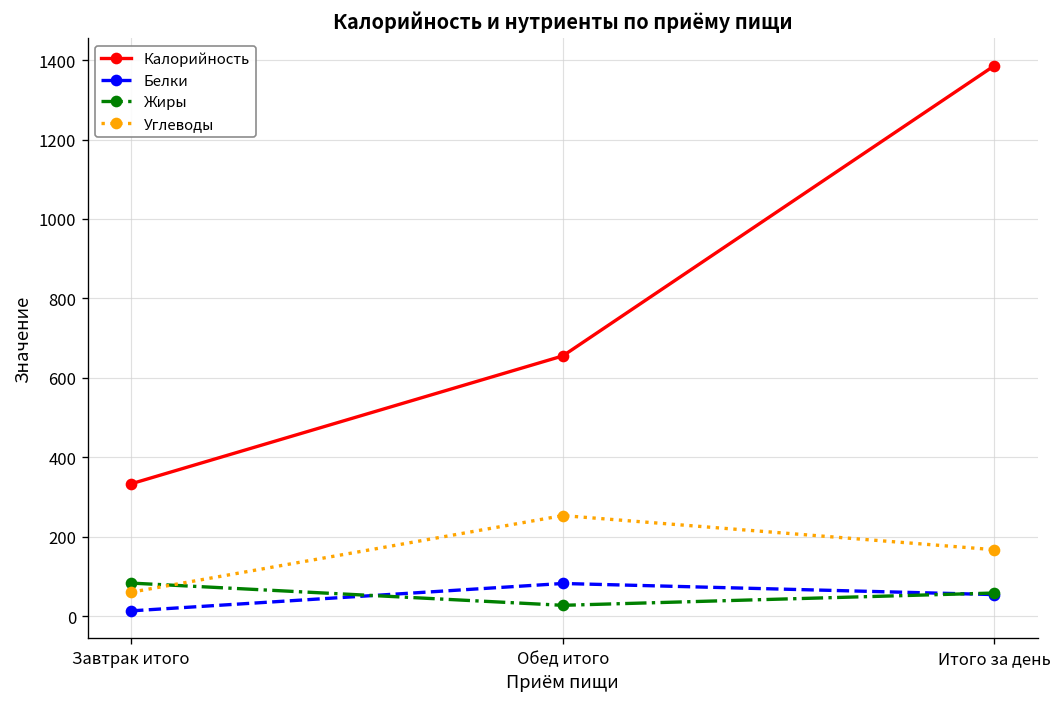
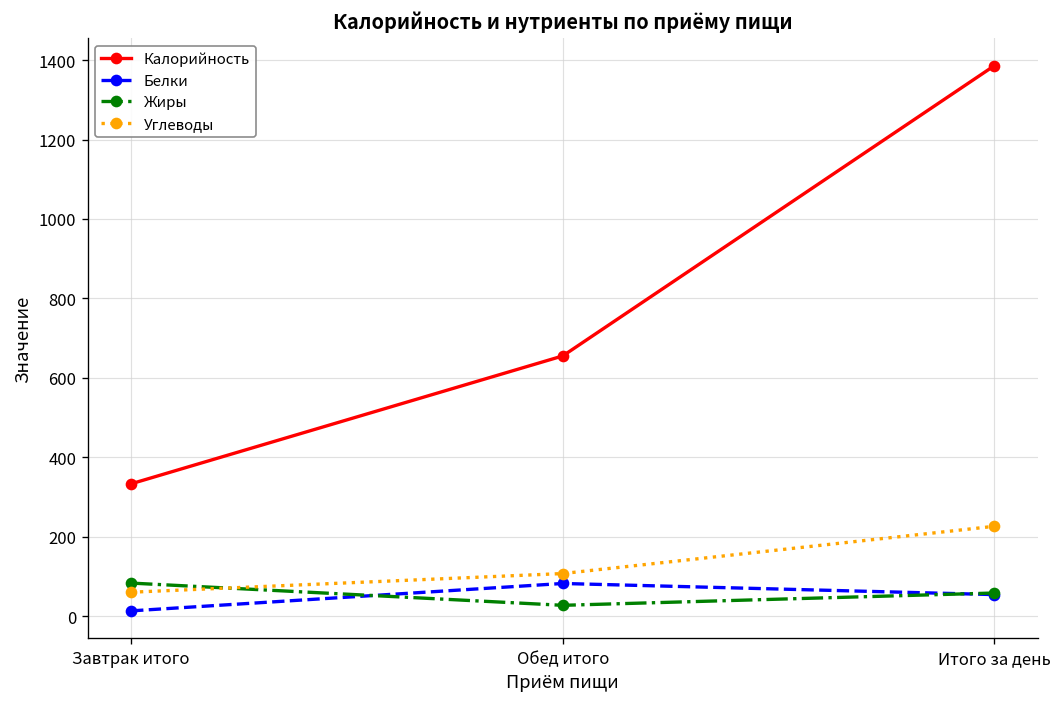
Углеводы, Обед итого: 250 -> 110
Углеводы, Итого за день: 170 -> 230
